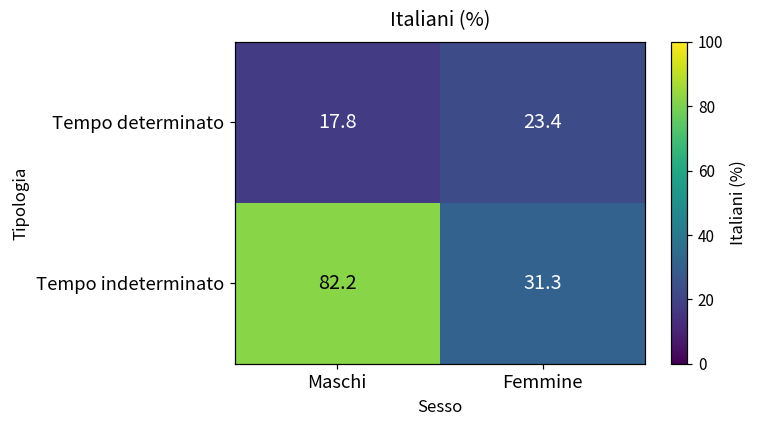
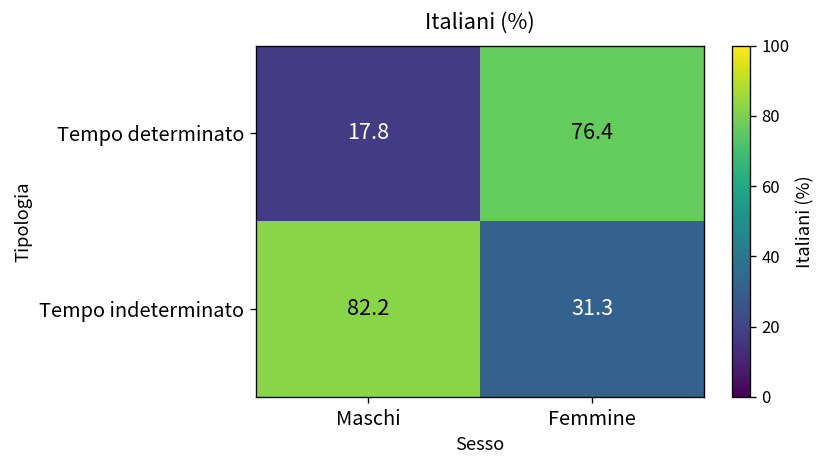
Tempo determinato, Femmine: 23.4 -> 76.4
